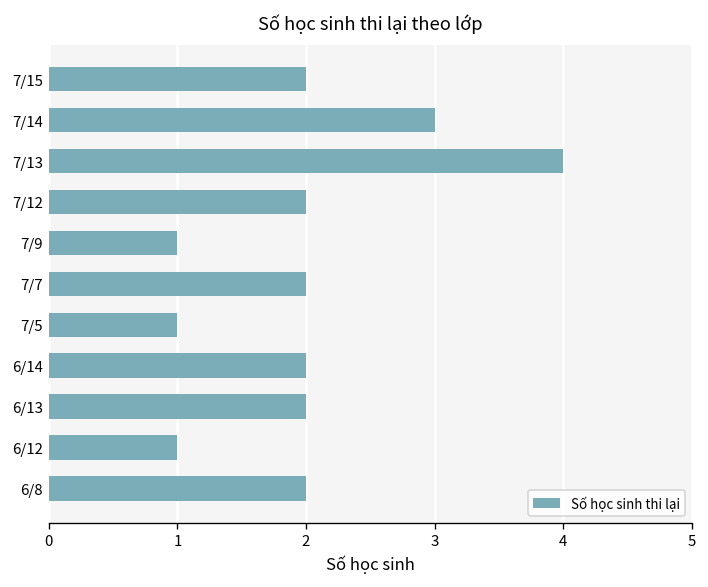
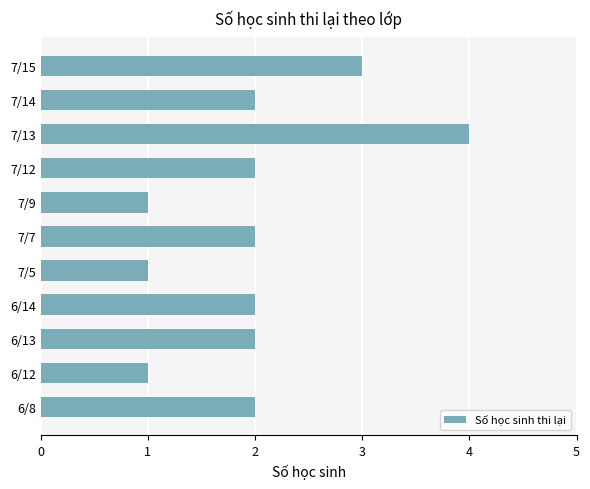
7/15: 2 -> 3
7/14: 3 -> 2
